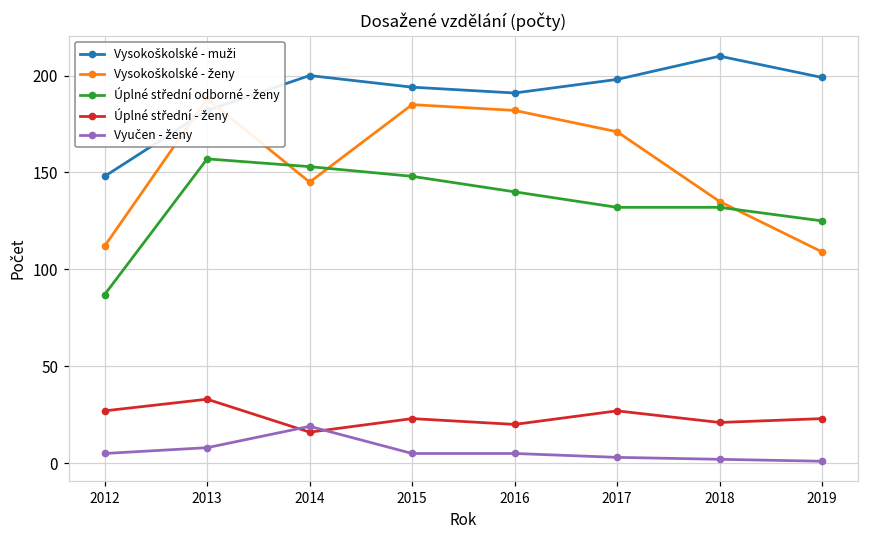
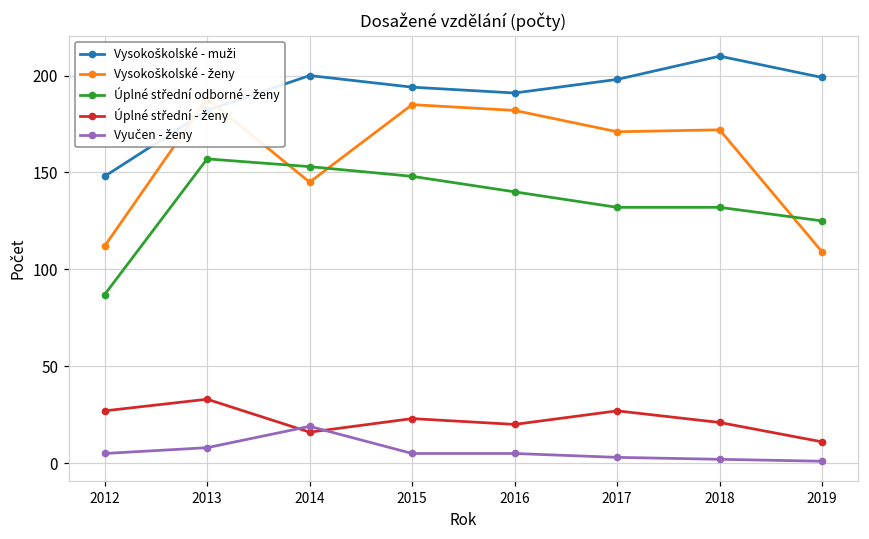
Vysokoškolské - ženy, 2018: 135 -> 172
Úplné střední - ženy, 2019: 23 -> 11
